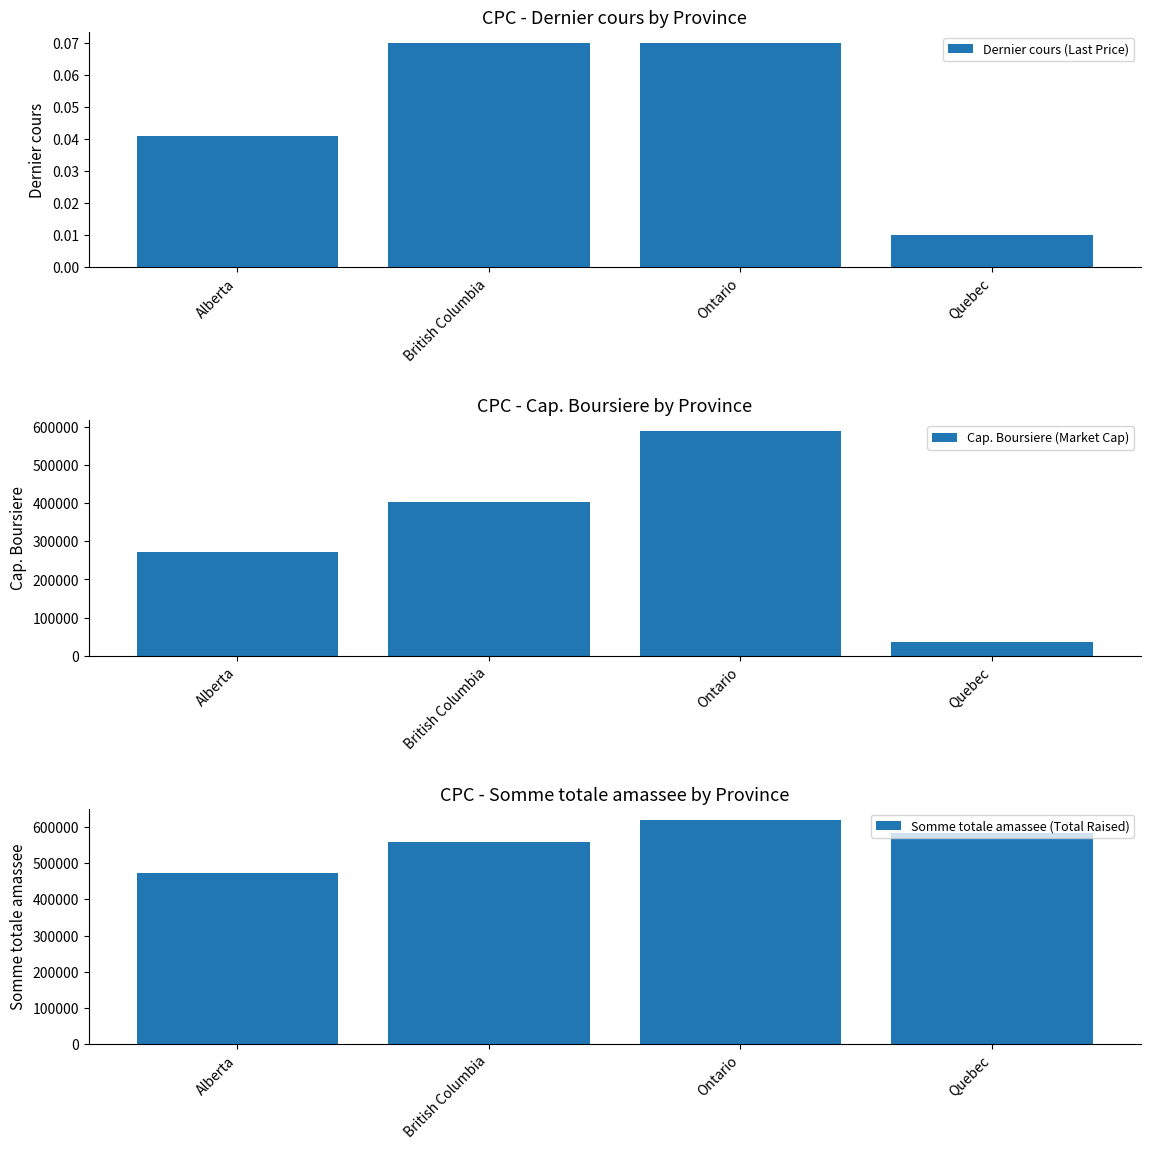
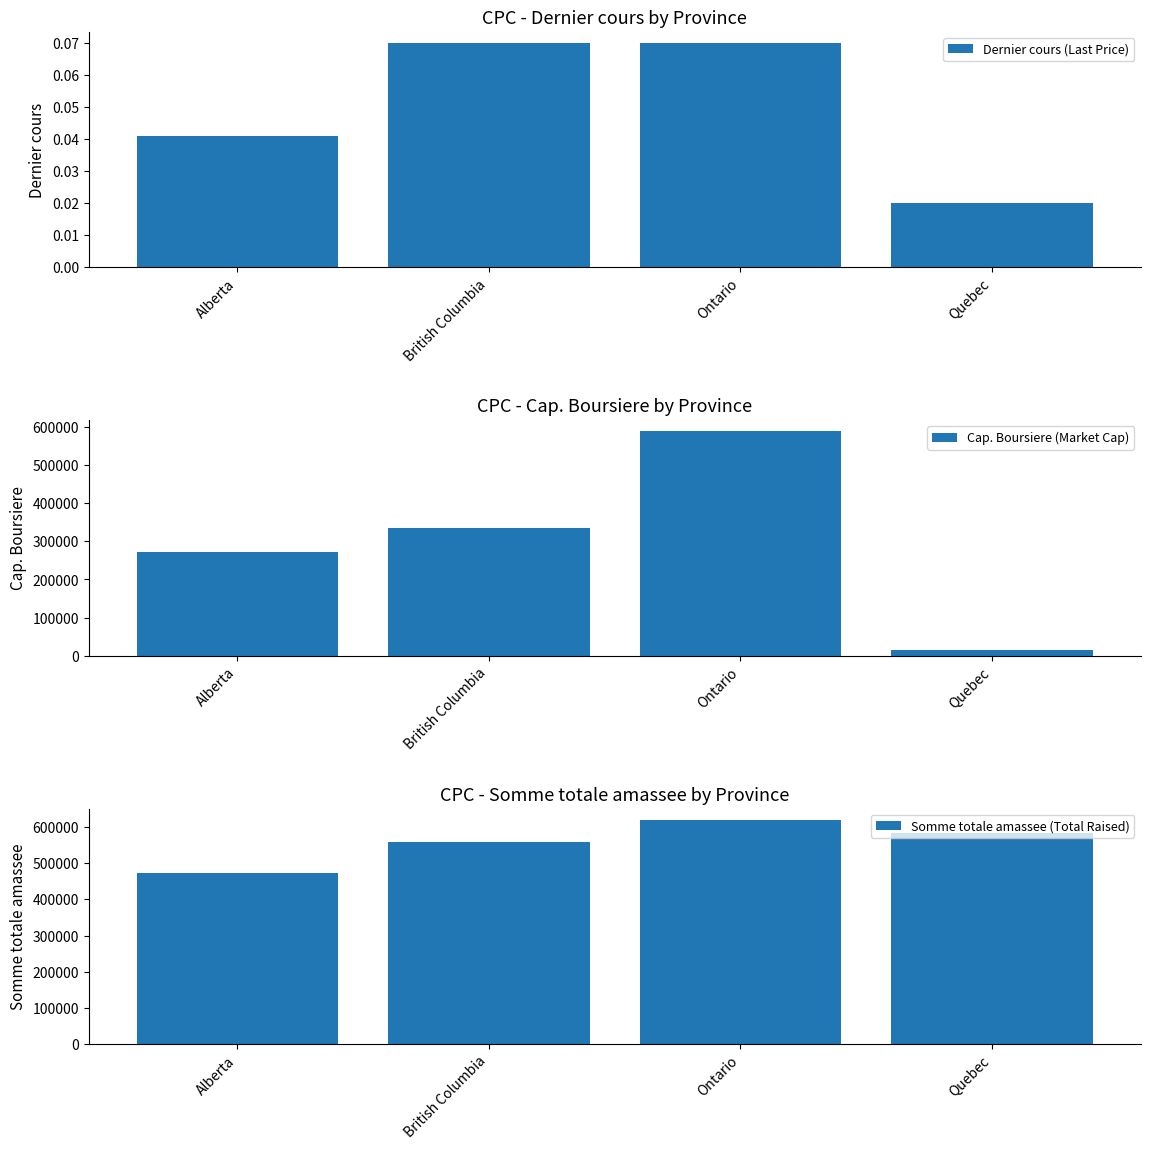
CPC - Dernier cours by Province, Quebec: 0.01 -> 0.02
CPC - Cap. Boursiere by Province, British Columbia: 400000 -> 340000
CPC - Cap. Boursiere by Province, Quebec: 40000 -> 10000
